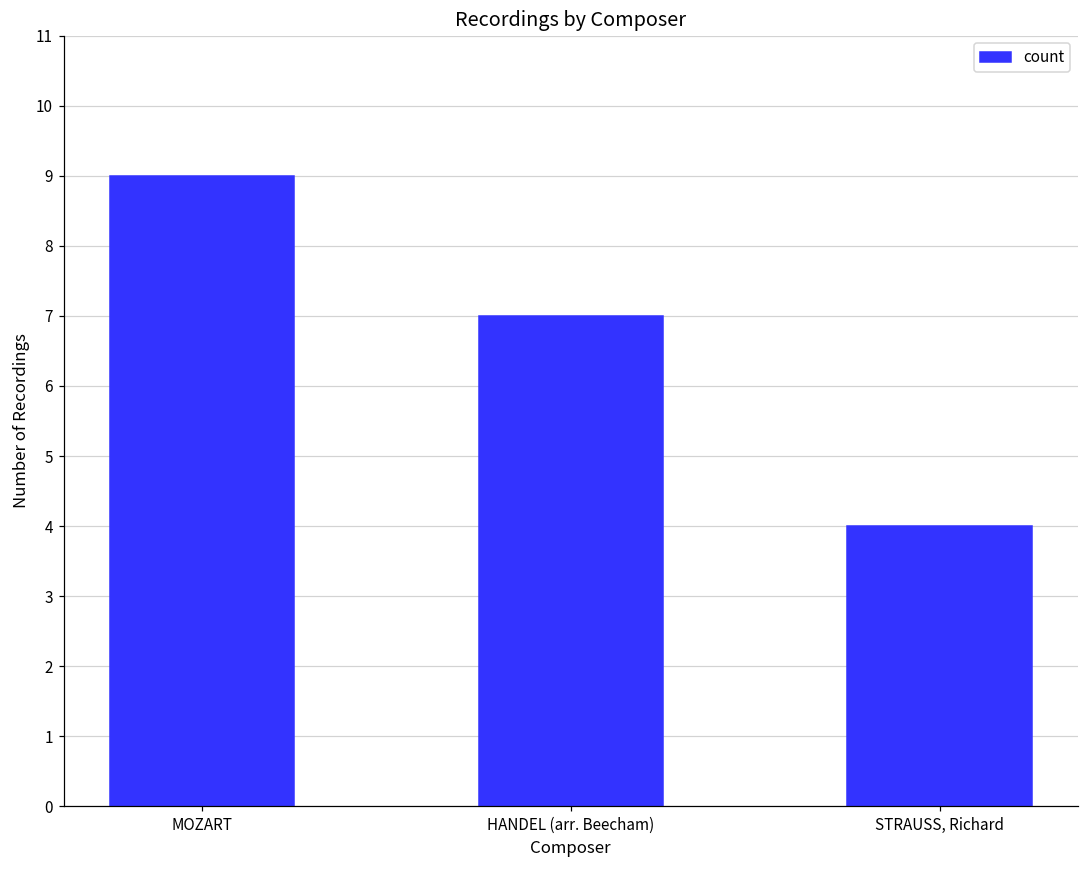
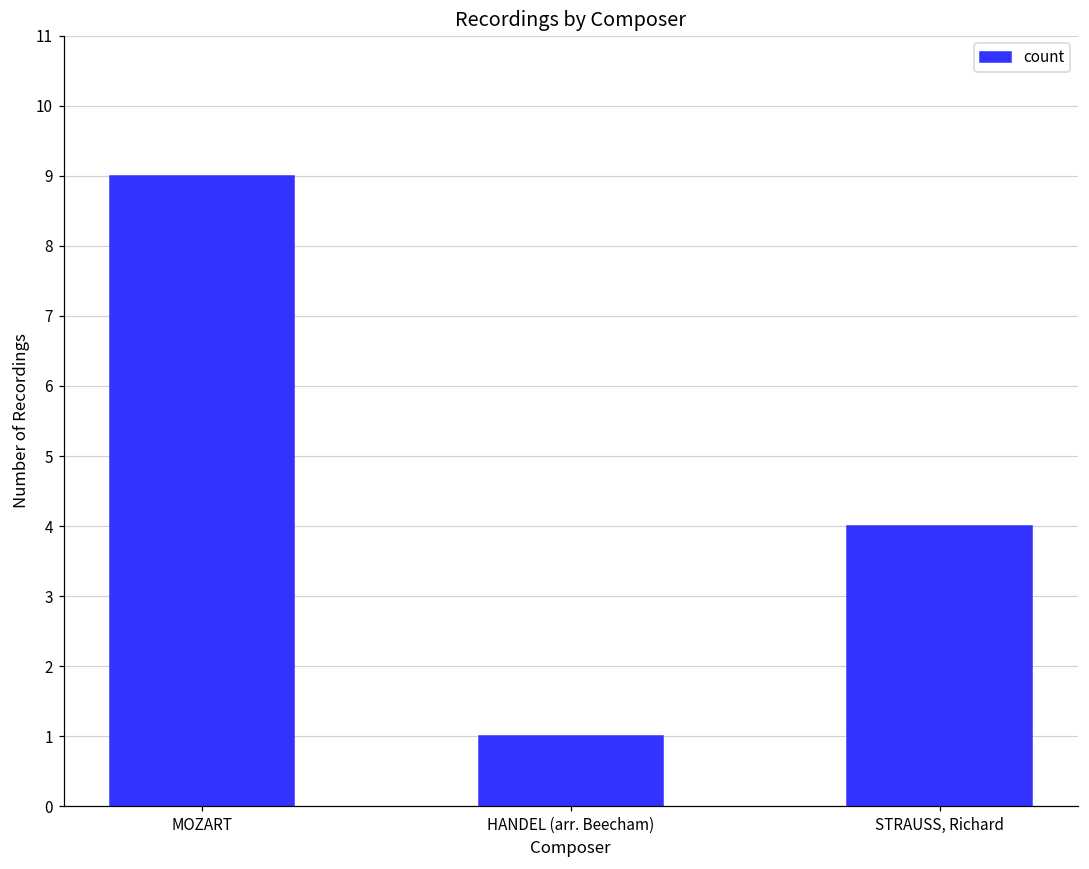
HANDEL (arr. Beecham): 7 -> 1
